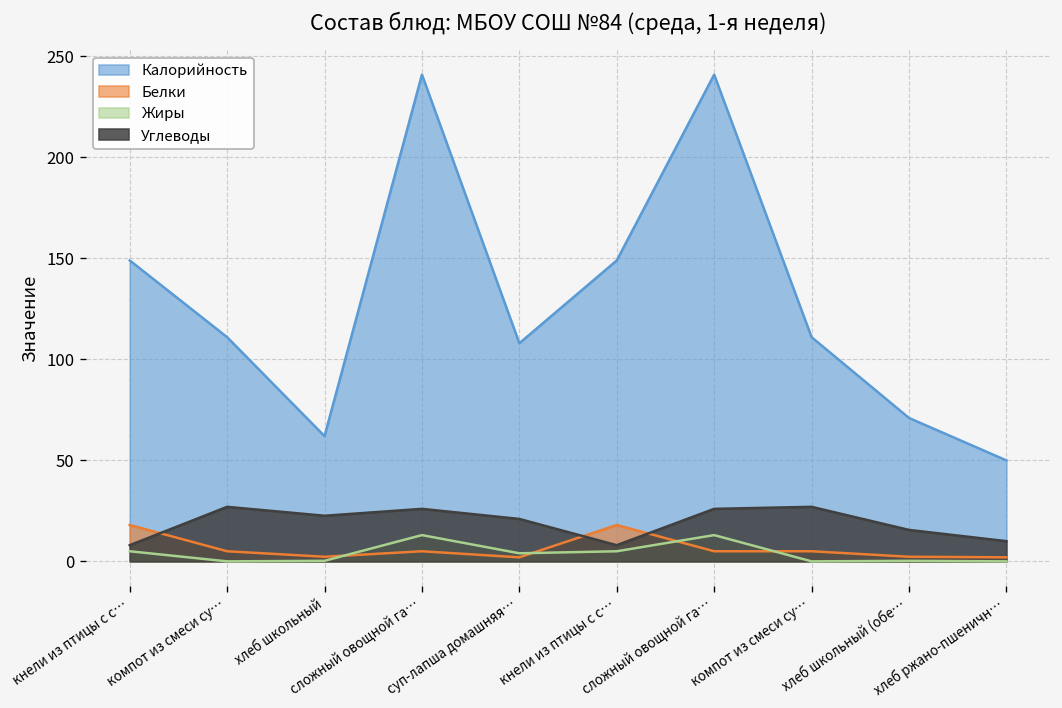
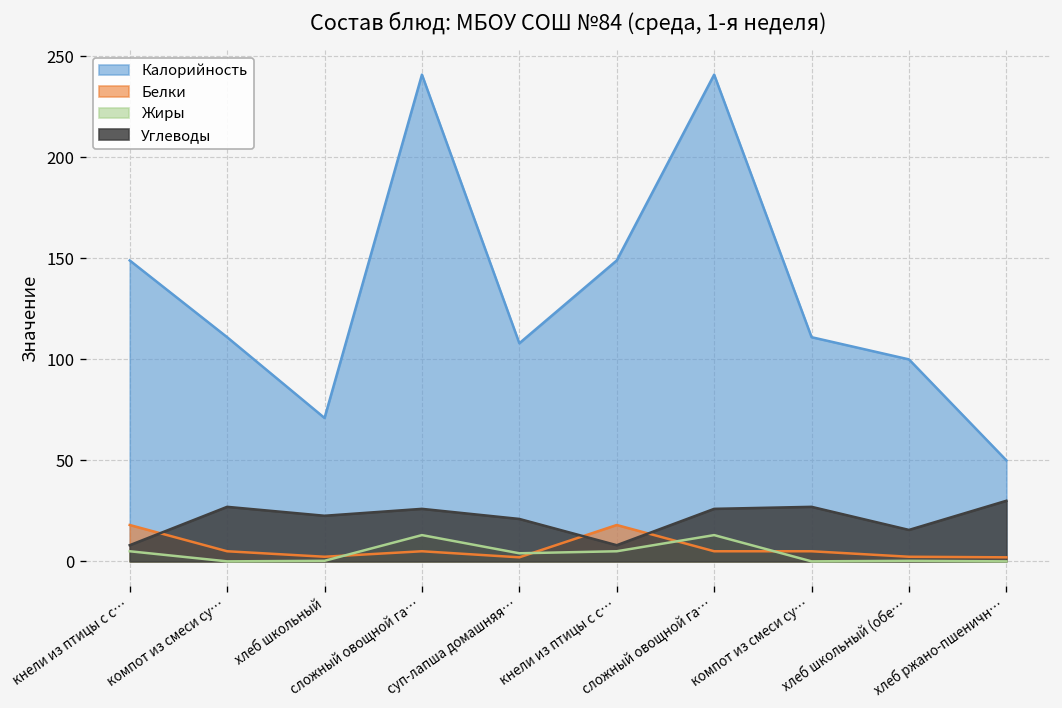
Калорийность, хлеб школьный: 62 -> 71
Калорийность, хлеб школьный (обе…: 71 -> 100
Углеводы, хлеб ржано-пшеничн…: 10 -> 30
